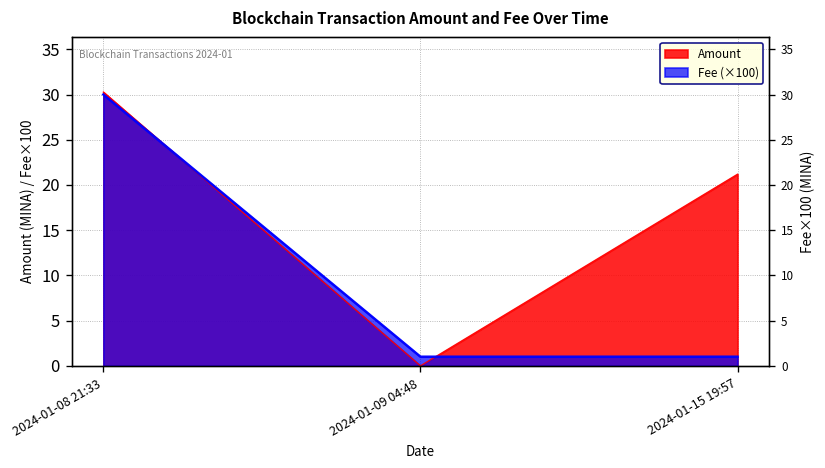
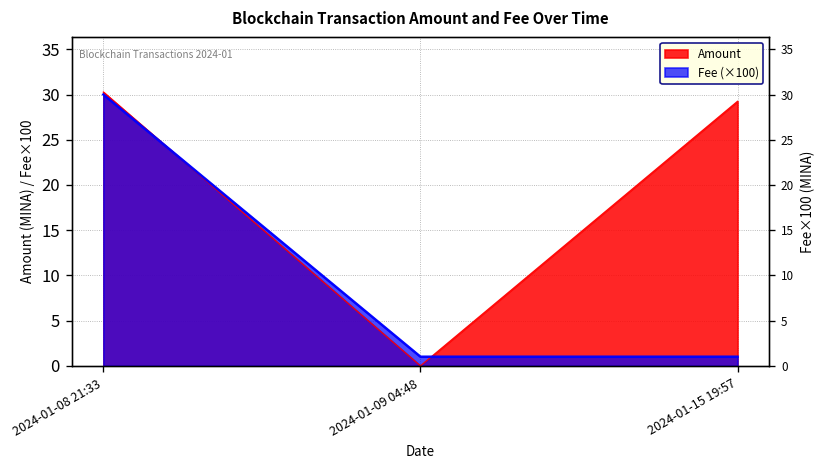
Amount, 2024-01-15 19:57: 21 -> 29
